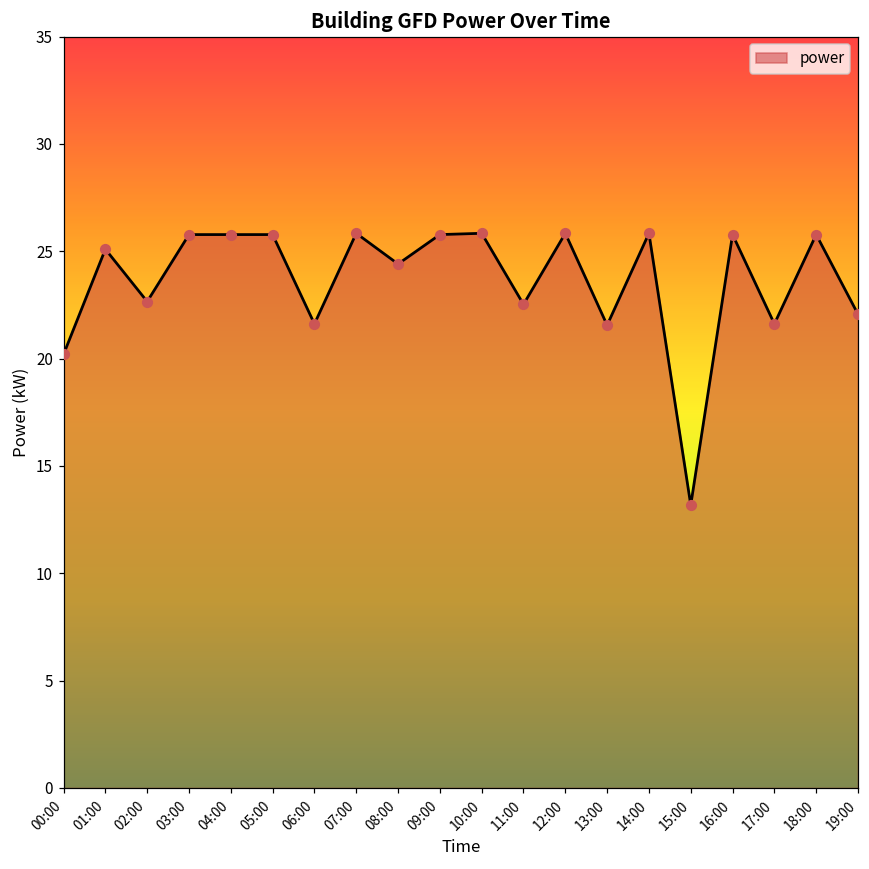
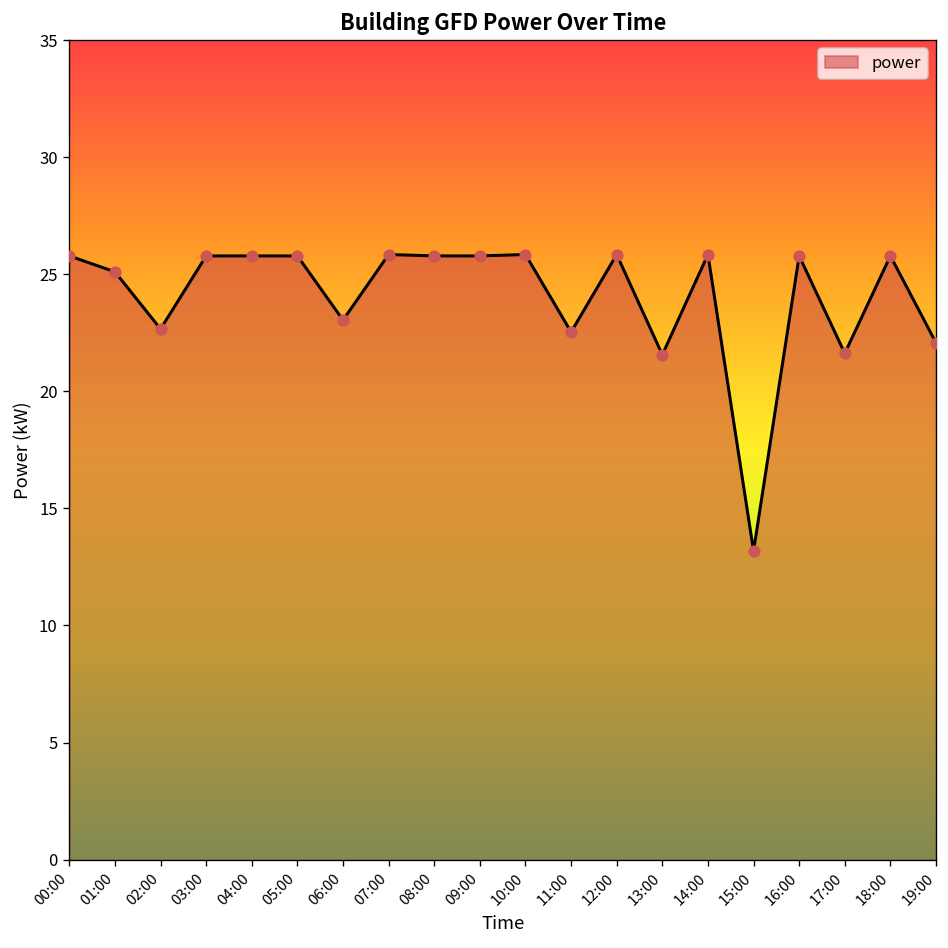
00:00: 20.2 -> 25.8
06:00: 21.6 -> 23.0
08:00: 24.4 -> 25.8
